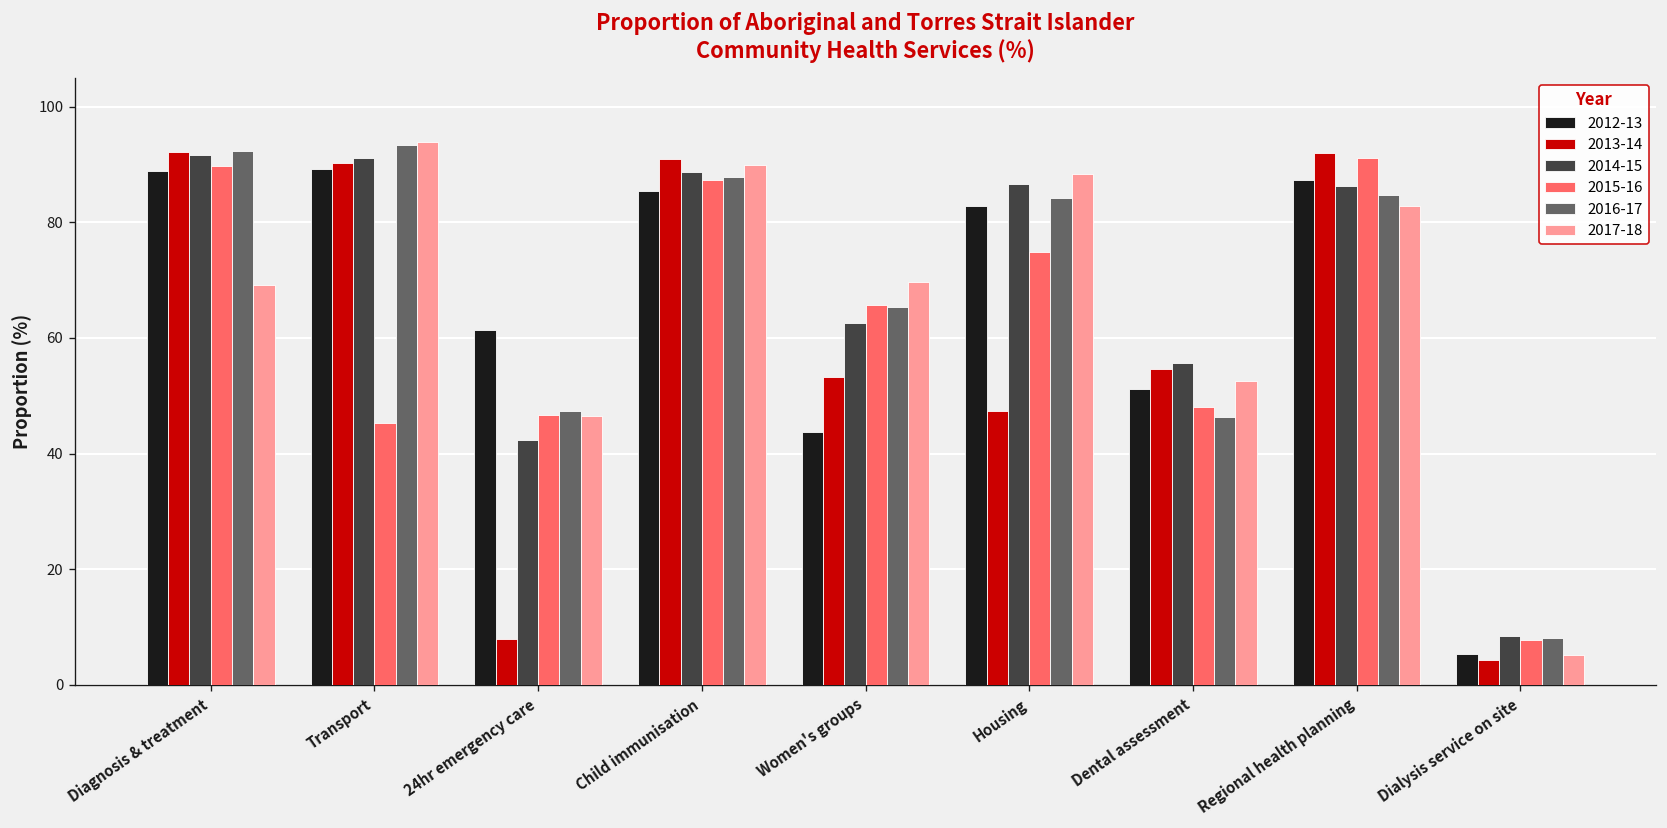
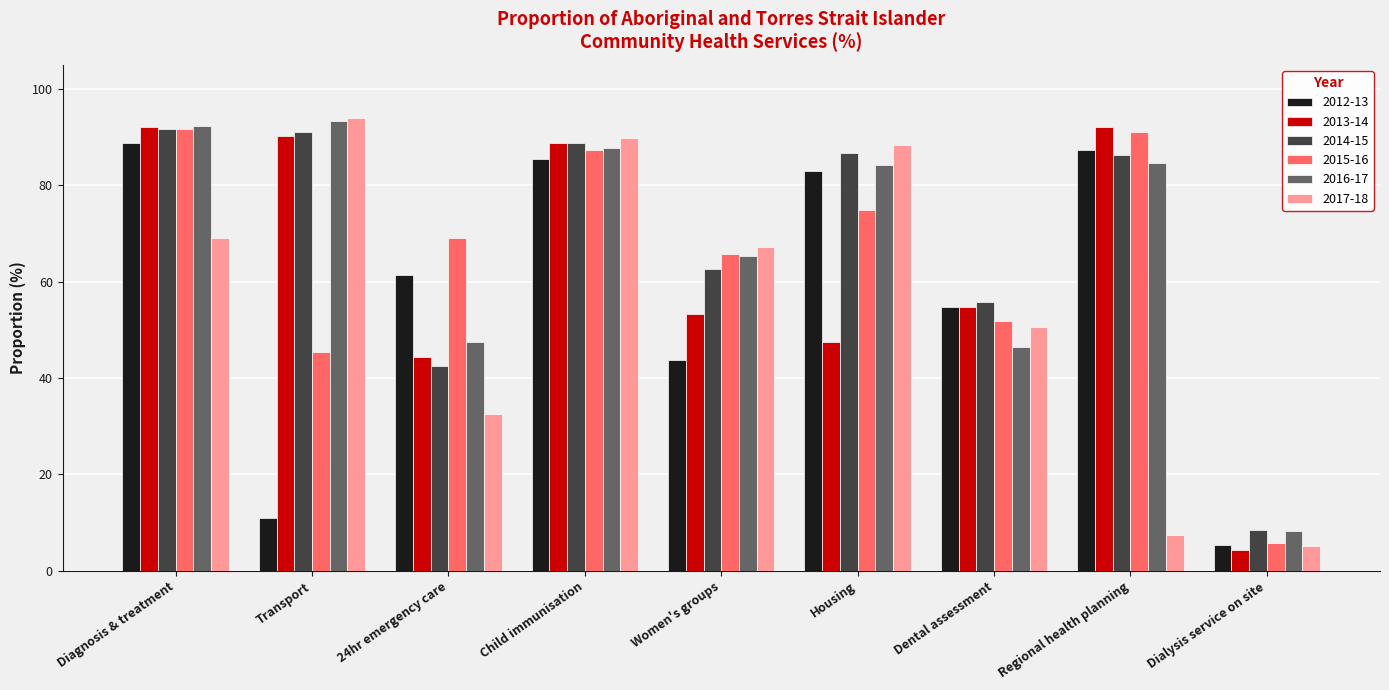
2015-16, Diagnosis & treatment: 90 -> 92
2012-13, Transport: 89 -> 11
2013-14, 24hr emergency care: 8 -> 44
2015-16, 24hr emergency care: 47 -> 69
2017-18, 24hr emergency care: 47 -> 33
2013-14, Child immunisation: 91 -> 89
2017-18, Women's groups: 70 -> 67
2012-13, Dental assessment: 51 -> 55
2015-16, Dental assessment: 48 -> 52
2017-18, Dental assessment: 53 -> 51
2017-18, Regional health planning: 83 -> 8
2015-16, Dialysis service on site: 8 -> 6
